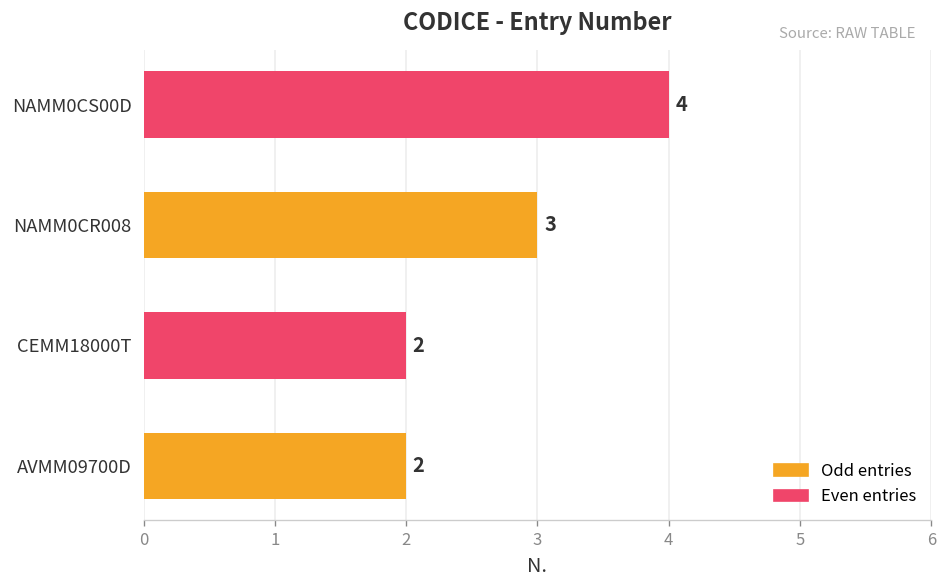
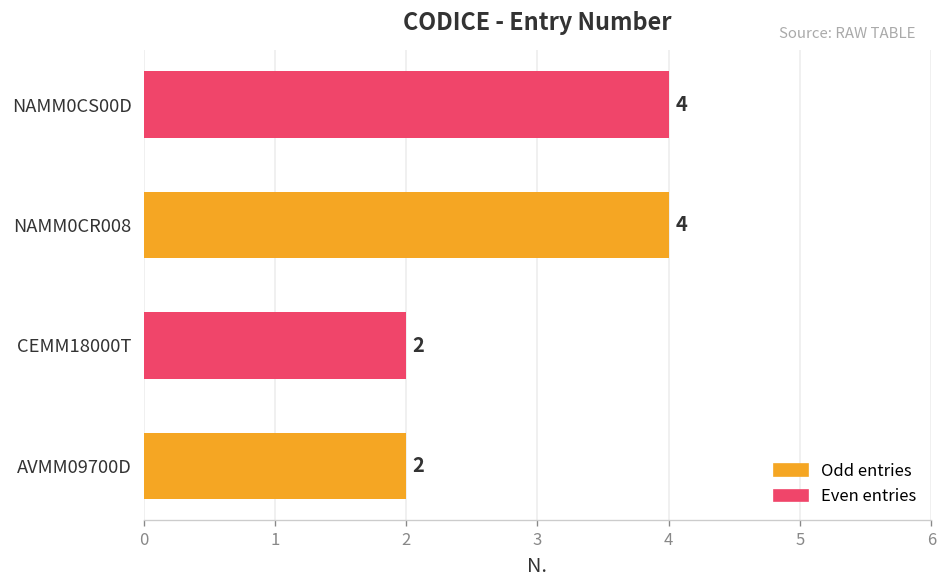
NAMM0CR008: 3 -> 4
